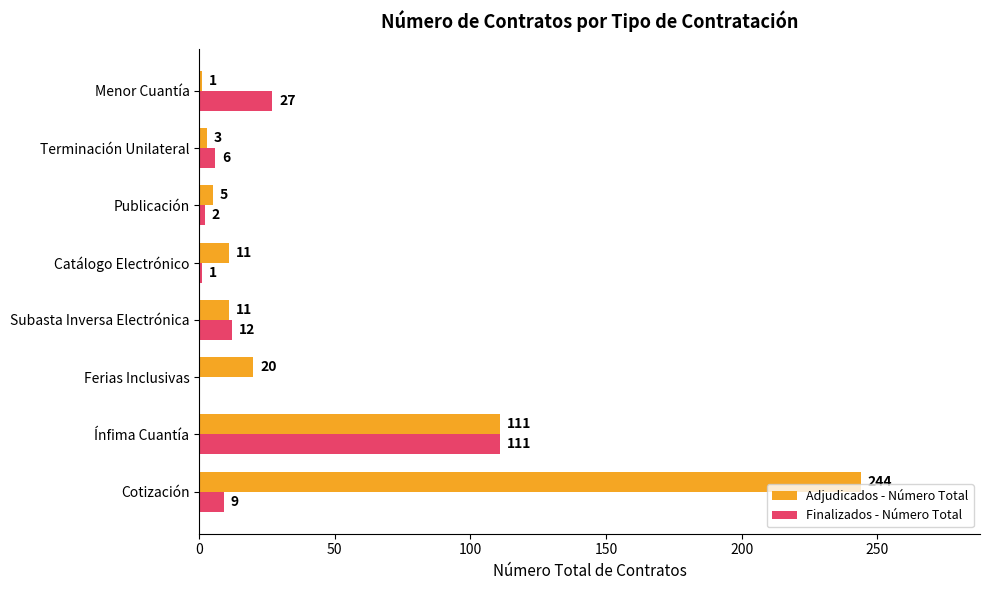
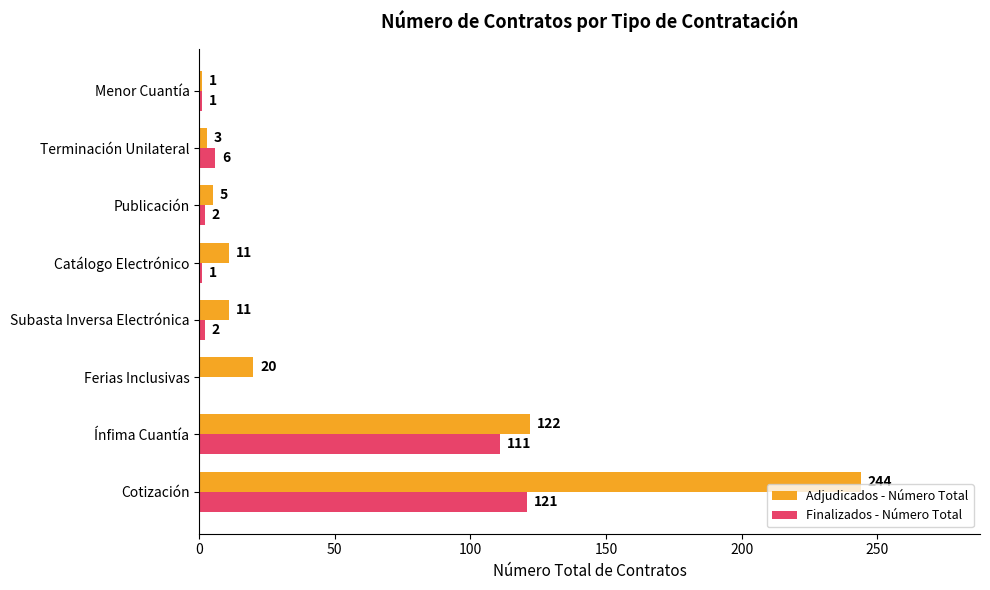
Finalizados - Número Total, Menor Cuantía: 27 -> 1
Finalizados - Número Total, Subasta Inversa Electrónica: 12 -> 2
Adjudicados - Número Total, Ínfima Cuantía: 111 -> 122
Finalizados - Número Total, Cotización: 9 -> 121
